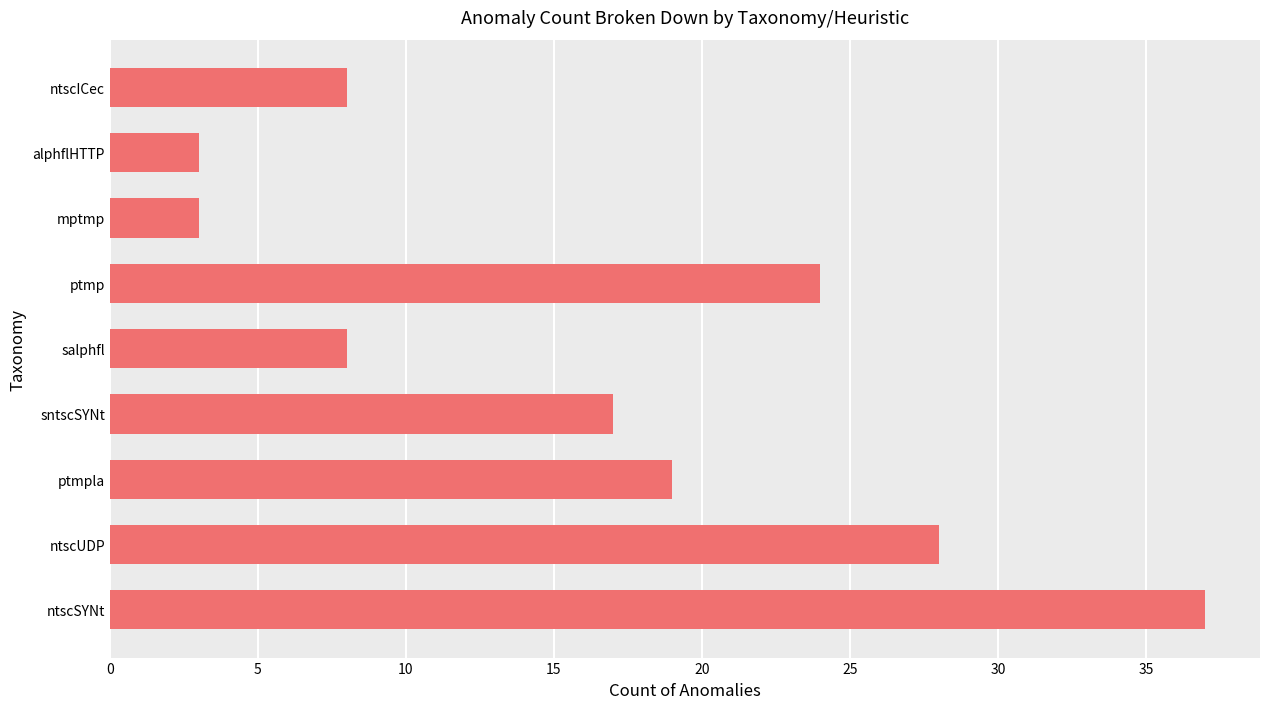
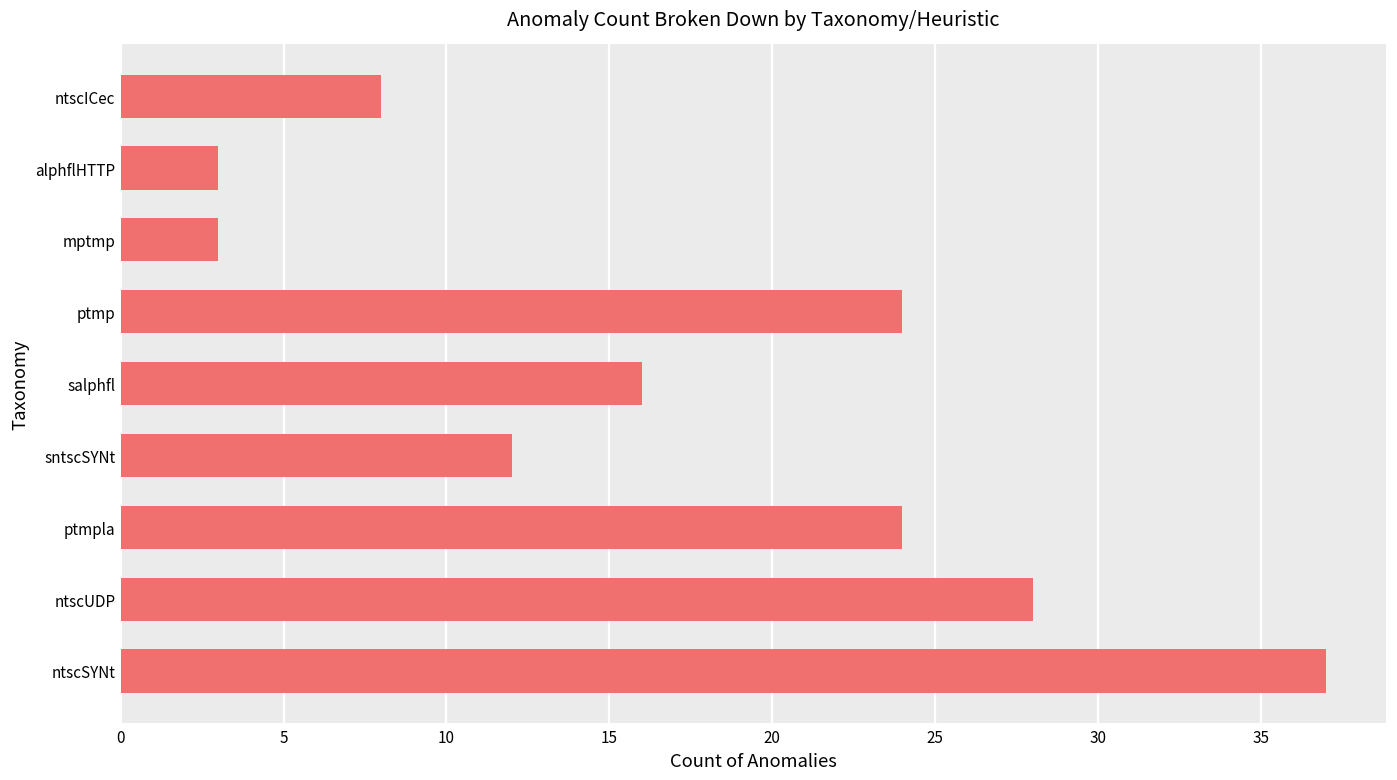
salphfl: 8 -> 16
sntscSYNt: 17 -> 12
ptmpla: 19 -> 24
